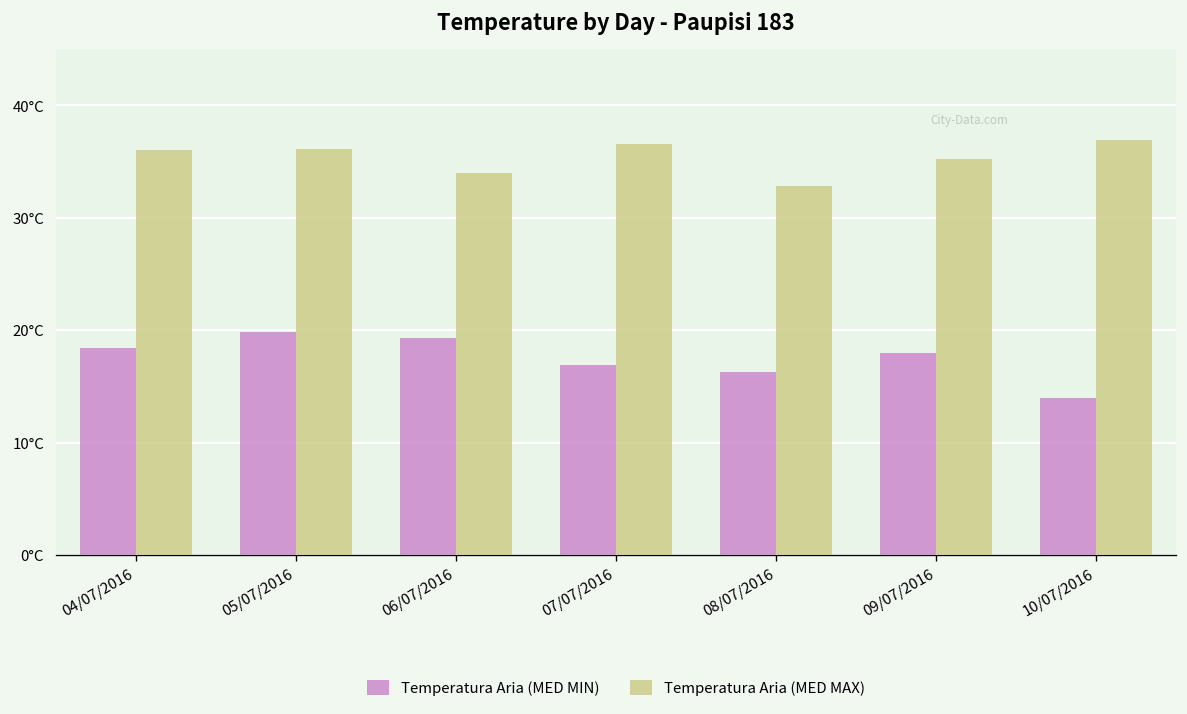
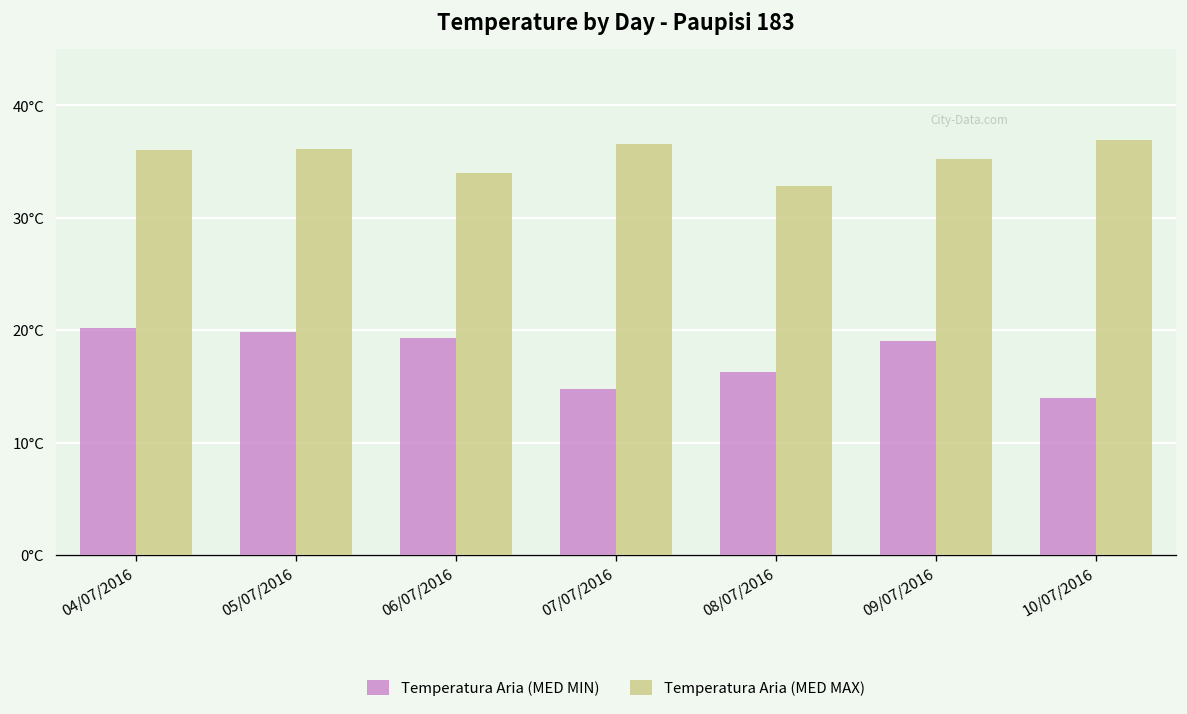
Temperatura Aria (MED MIN), 04/07/2016: 18°C -> 20°C
Temperatura Aria (MED MIN), 07/07/2016: 17°C -> 15°C
Temperatura Aria (MED MIN), 09/07/2016: 18°C -> 19°C
